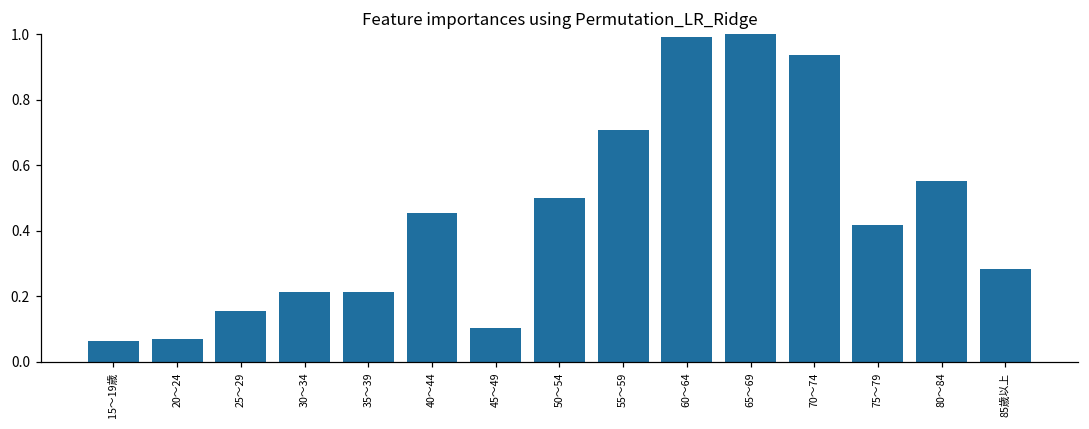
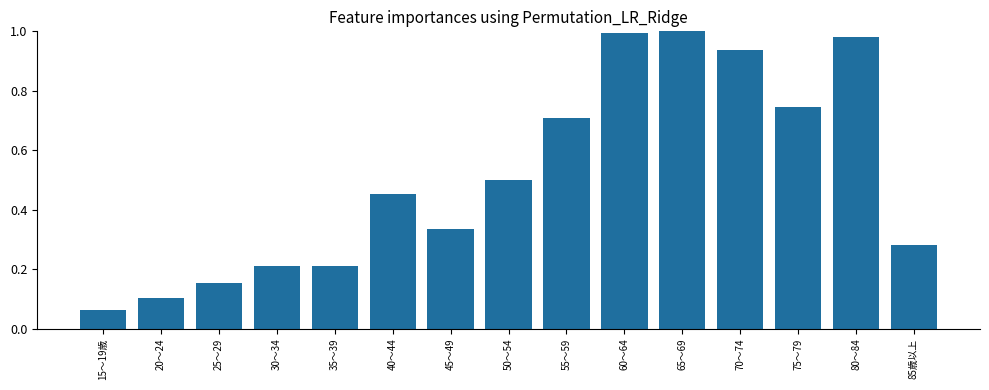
20～24: 0.07 -> 0.10
45～49: 0.10 -> 0.34
75～79: 0.42 -> 0.74
80～84: 0.55 -> 0.98
